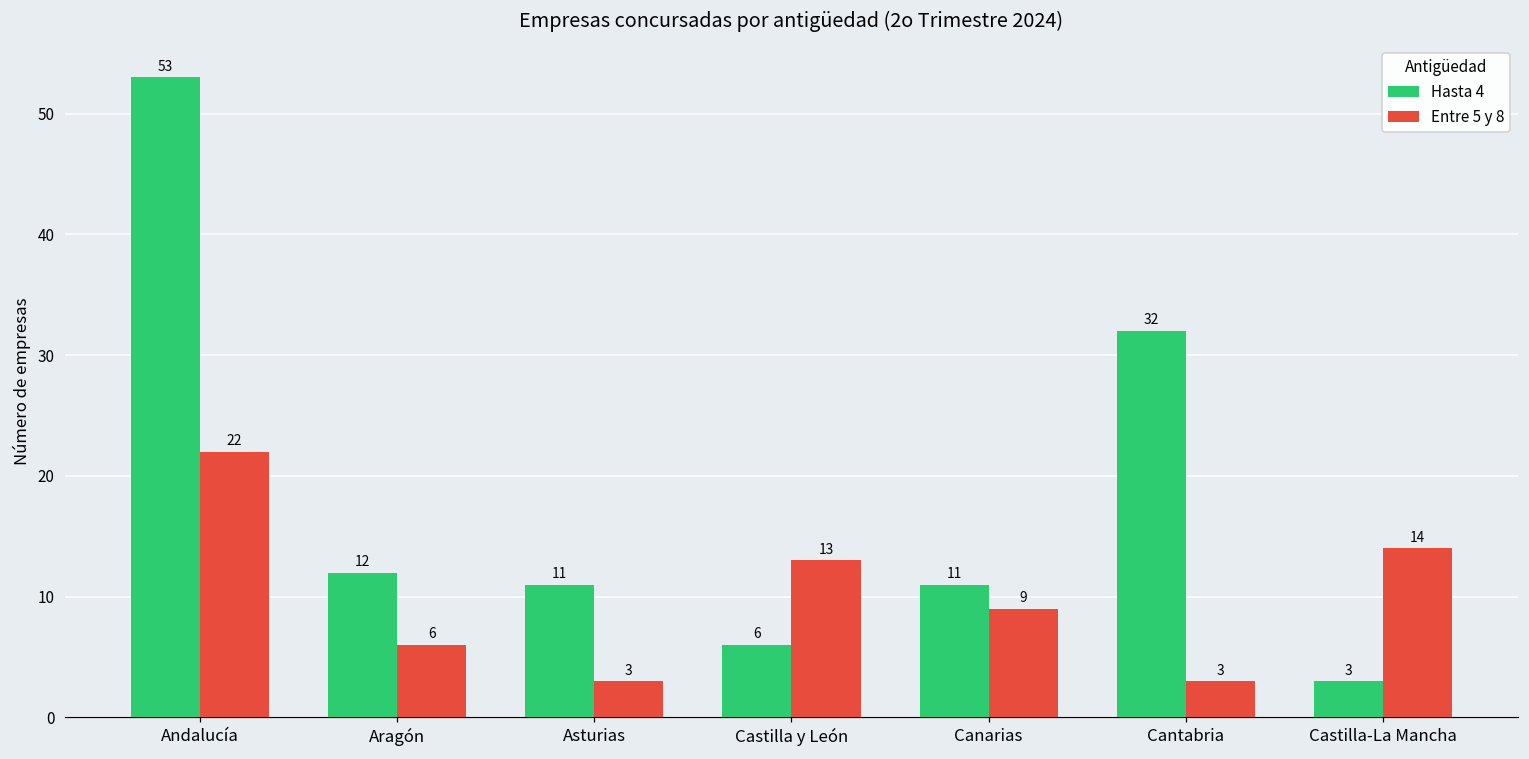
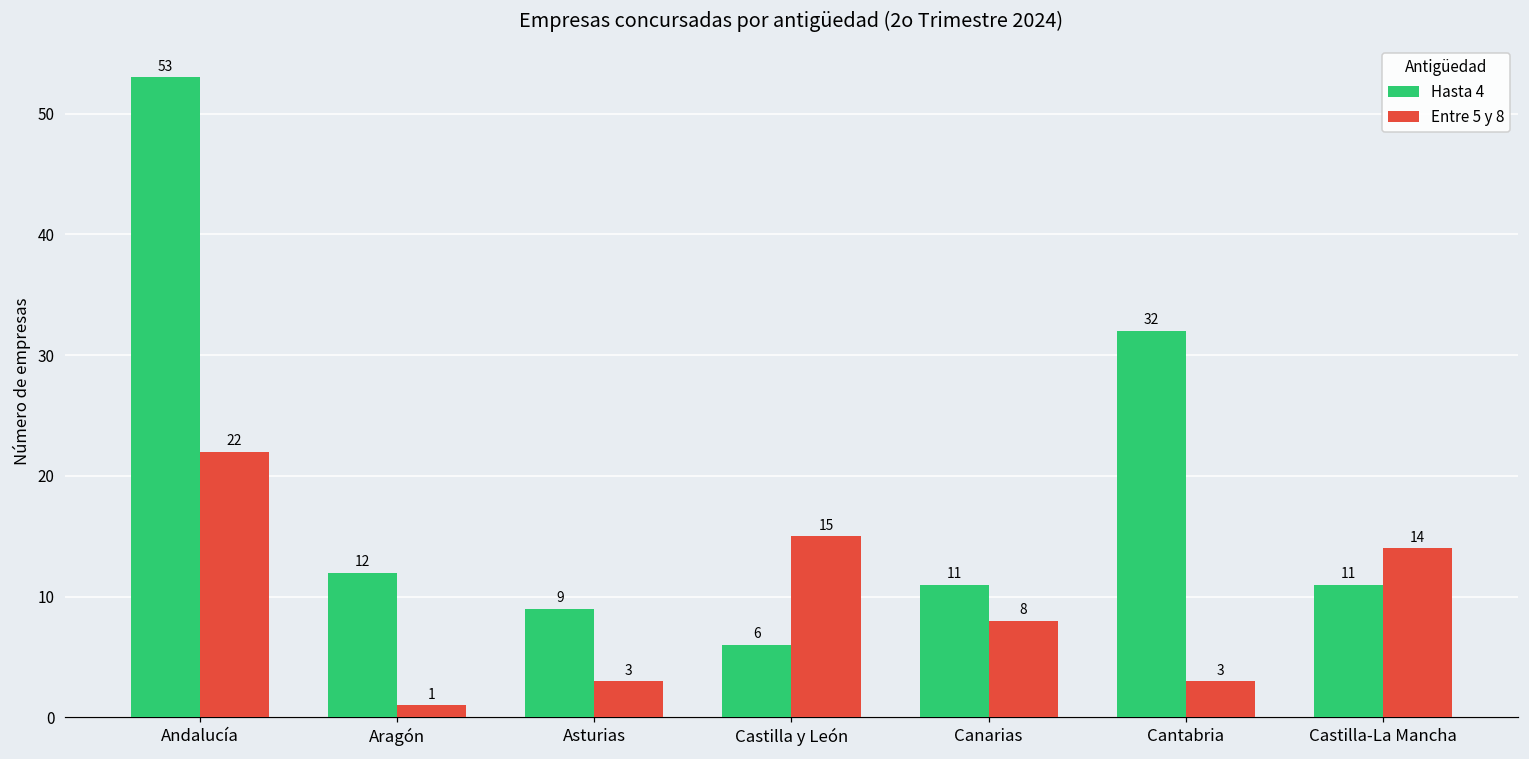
Entre 5 y 8, Aragón: 6 -> 1
Hasta 4, Asturias: 11 -> 9
Entre 5 y 8, Castilla y León: 13 -> 15
Entre 5 y 8, Canarias: 9 -> 8
Hasta 4, Castilla-La Mancha: 3 -> 11
